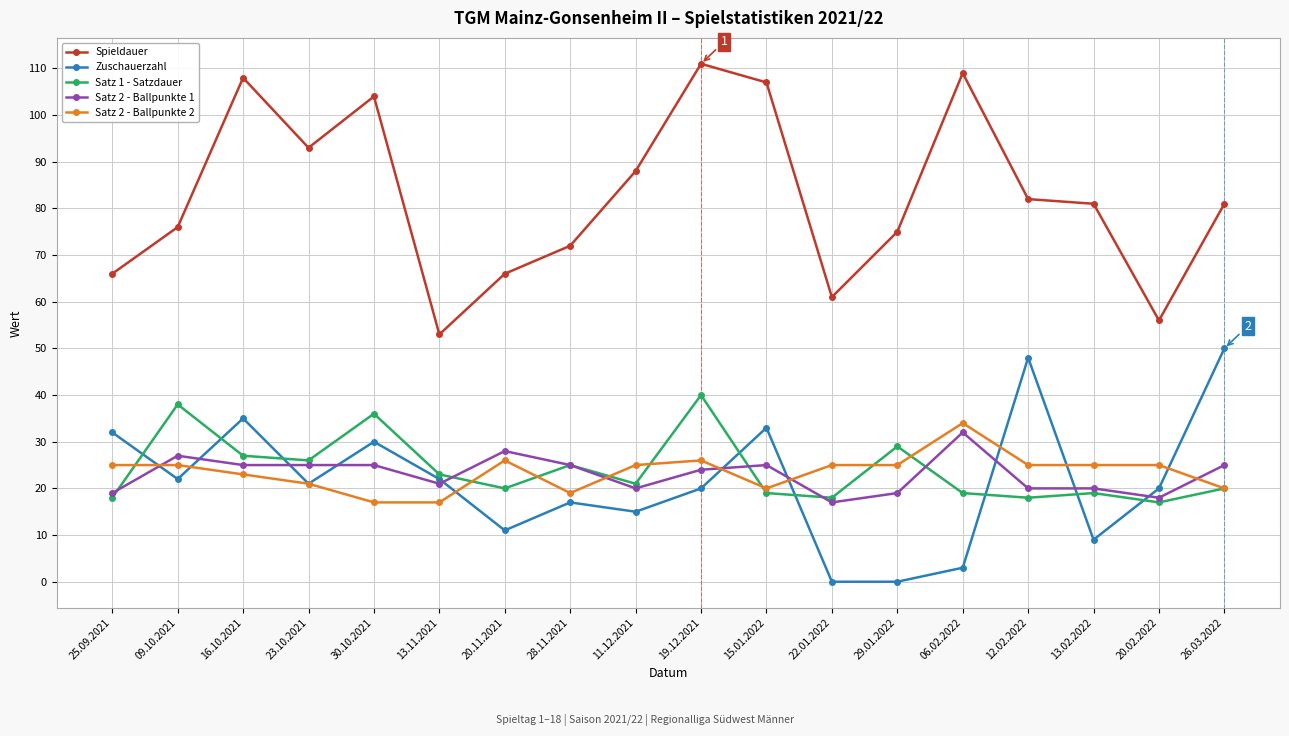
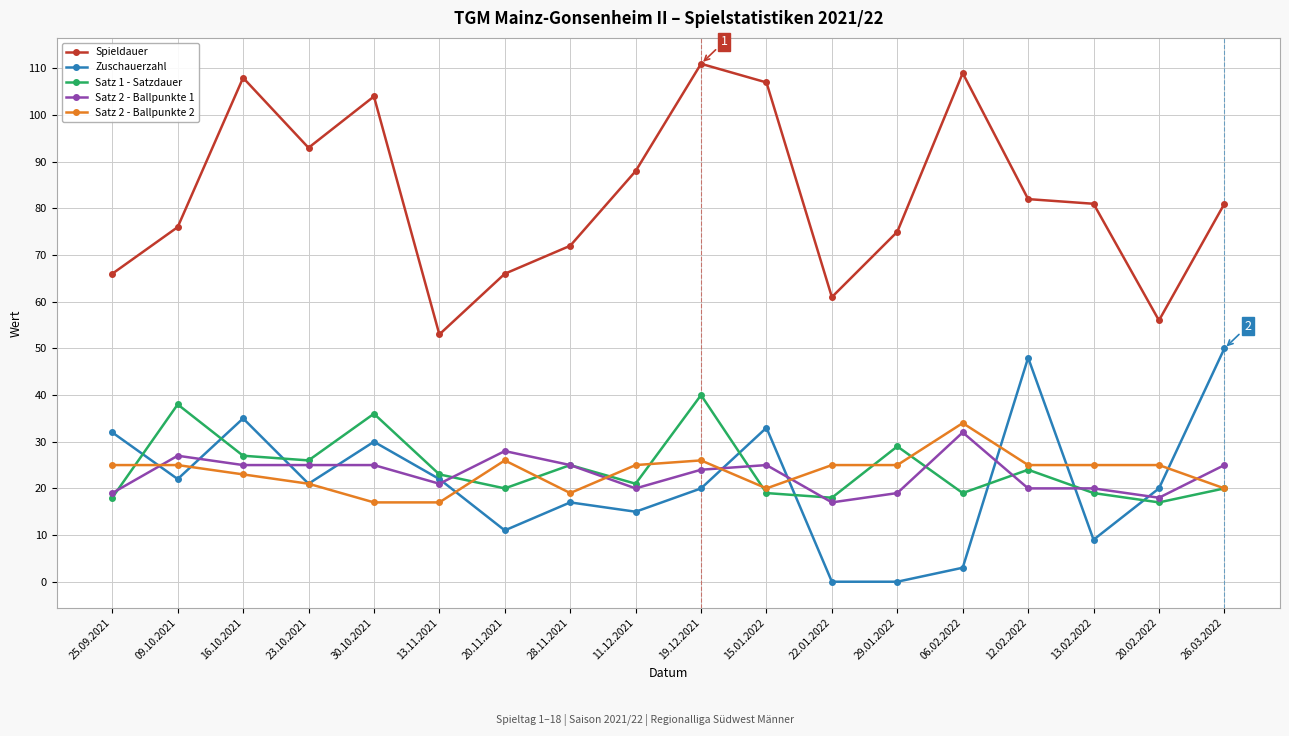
Satz 1 - Satzdauer, 12.02.2022: 18 -> 24
